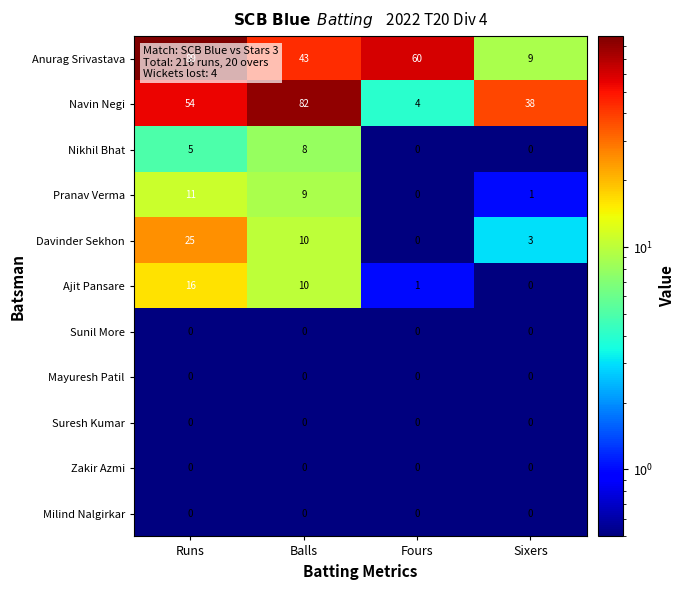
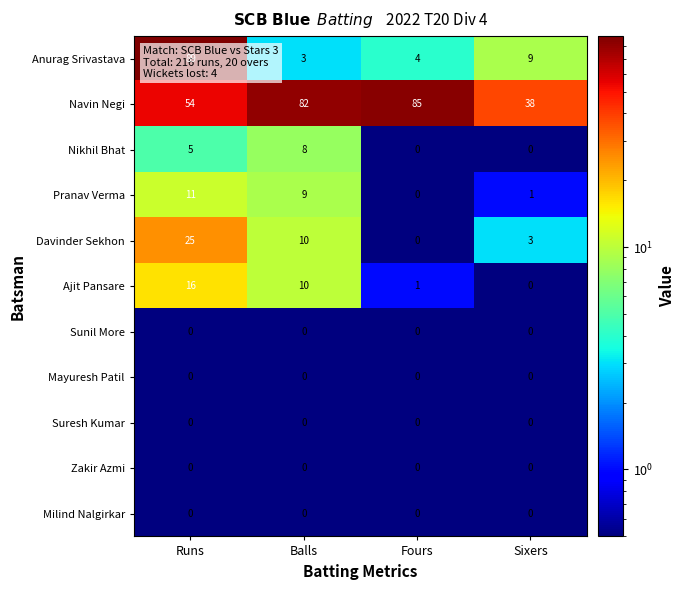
Anurag Srivastava, Balls: 43 -> 3
Anurag Srivastava, Fours: 60 -> 4
Navin Negi, Fours: 4 -> 85
